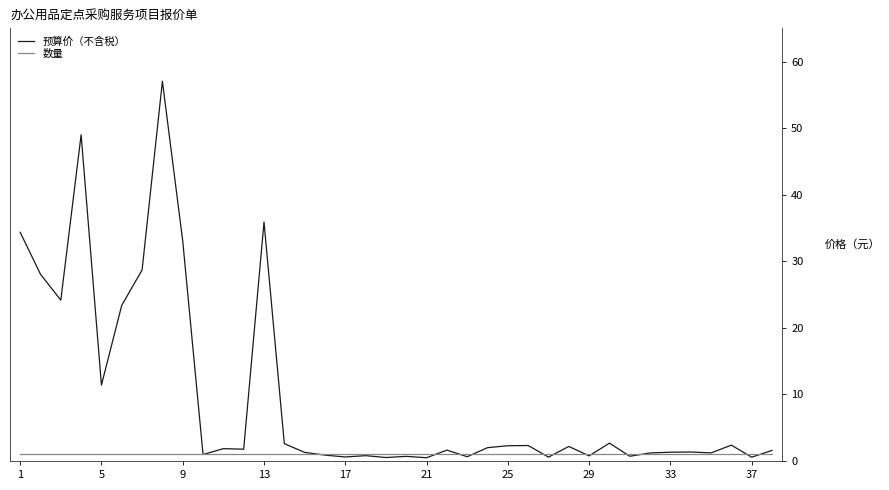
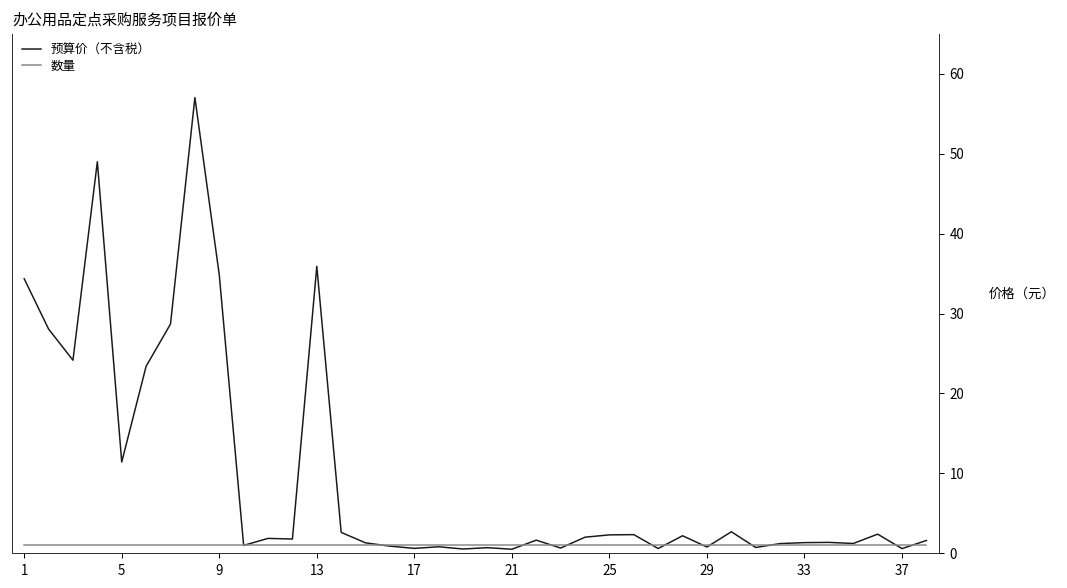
预算价（不含税）, 9: 33 -> 35
